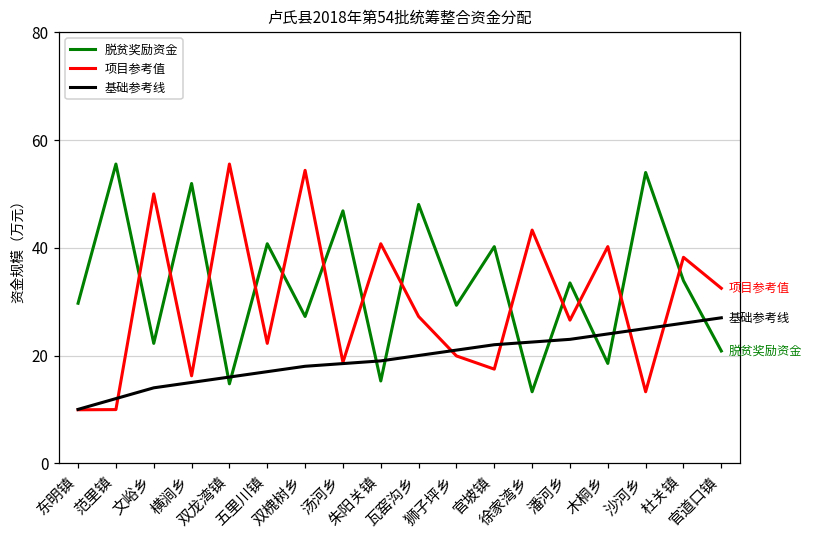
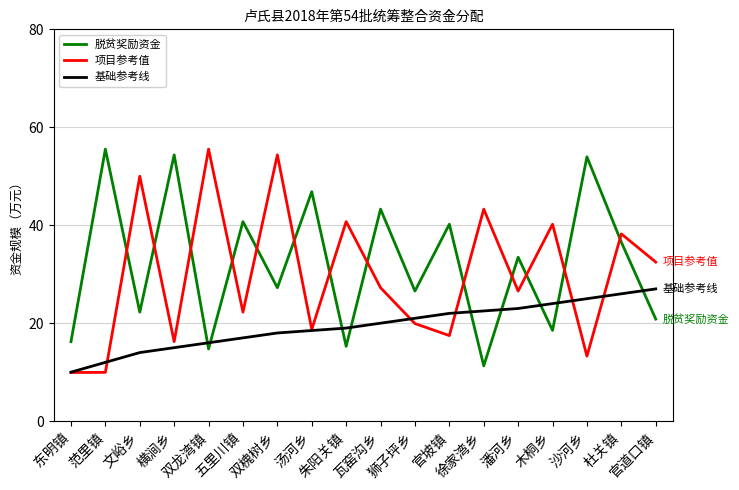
脱贫奖励资金, 东明镇: 30 -> 16
脱贫奖励资金, 横涧乡: 52 -> 54
脱贫奖励资金, 瓦窑沟乡: 48 -> 43
脱贫奖励资金, 狮子坪乡: 29 -> 27
脱贫奖励资金, 徐家湾乡: 13 -> 11
脱贫奖励资金, 杜关镇: 34 -> 37
